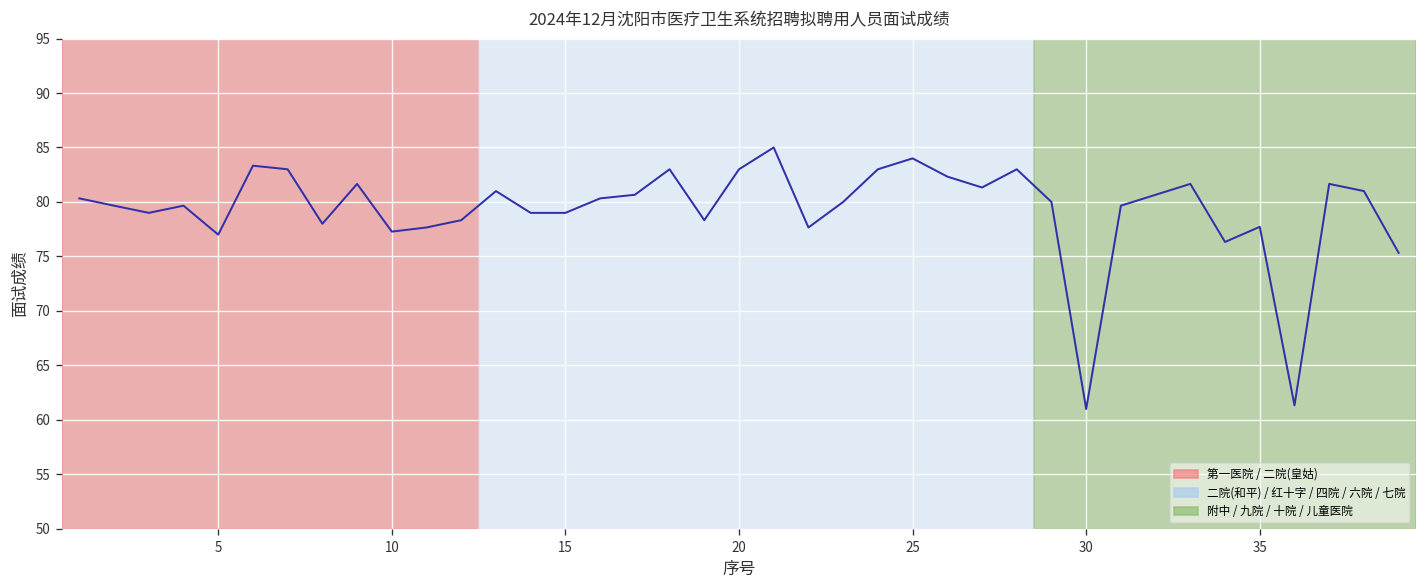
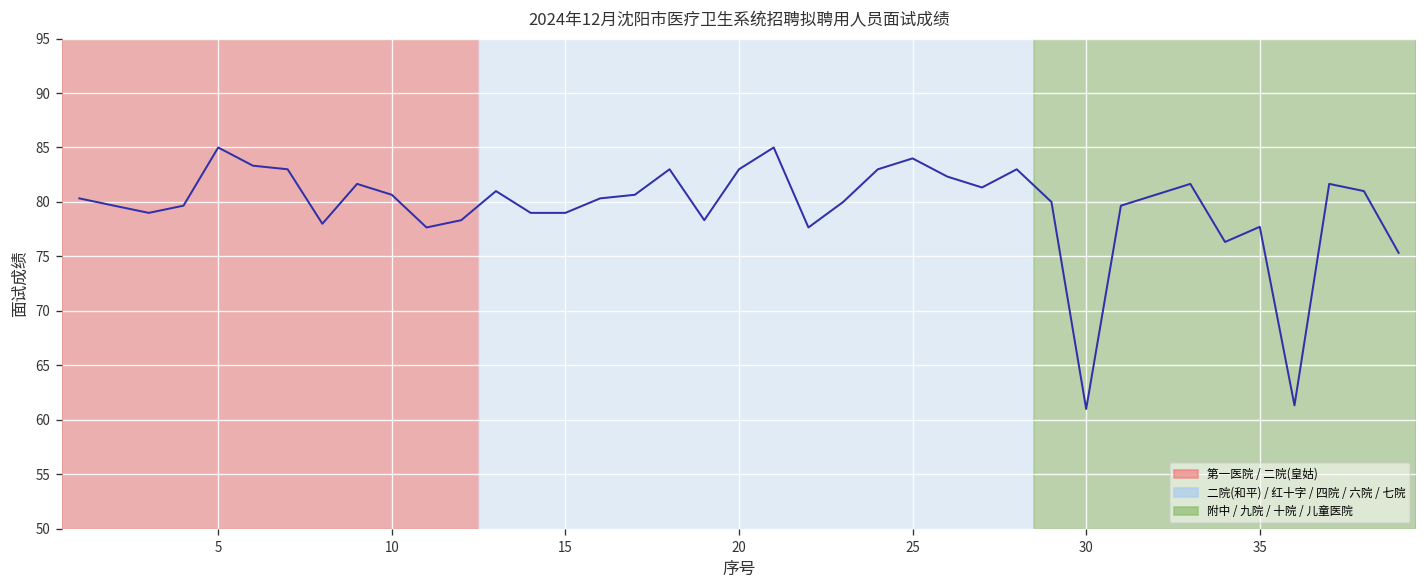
5: 77 -> 85
10: 77 -> 81
